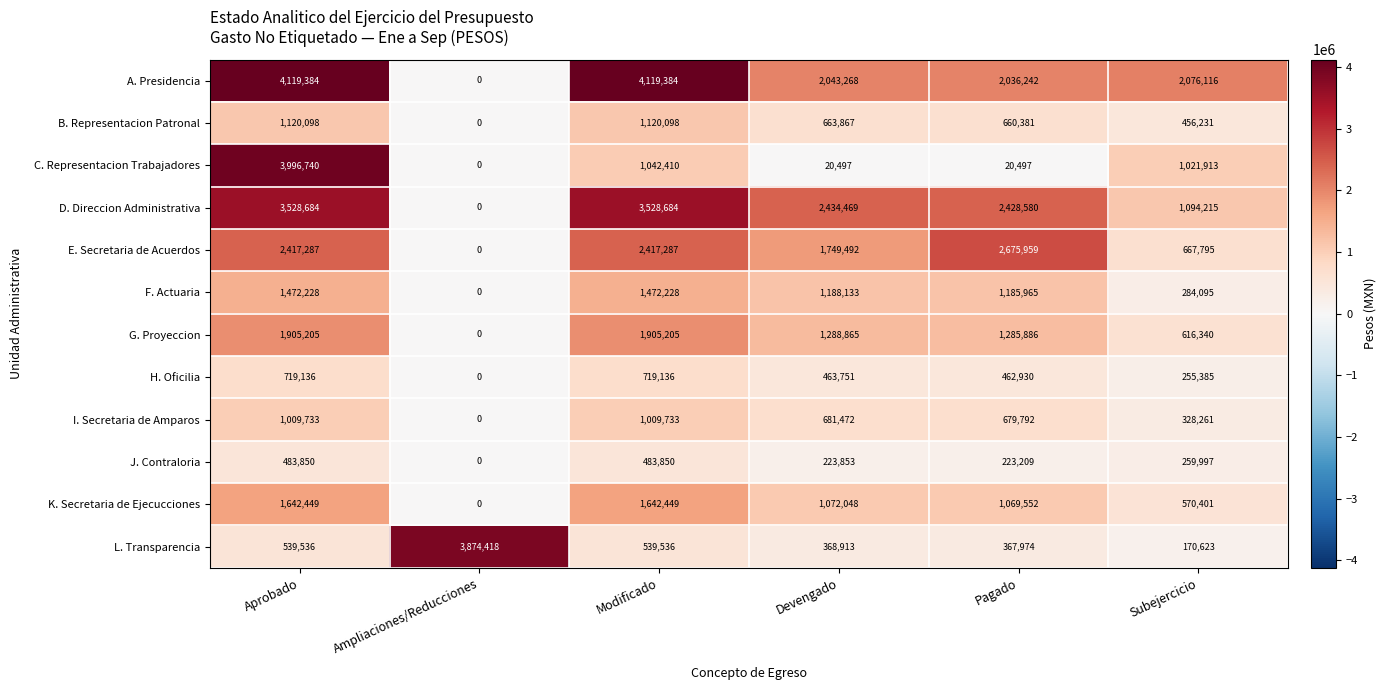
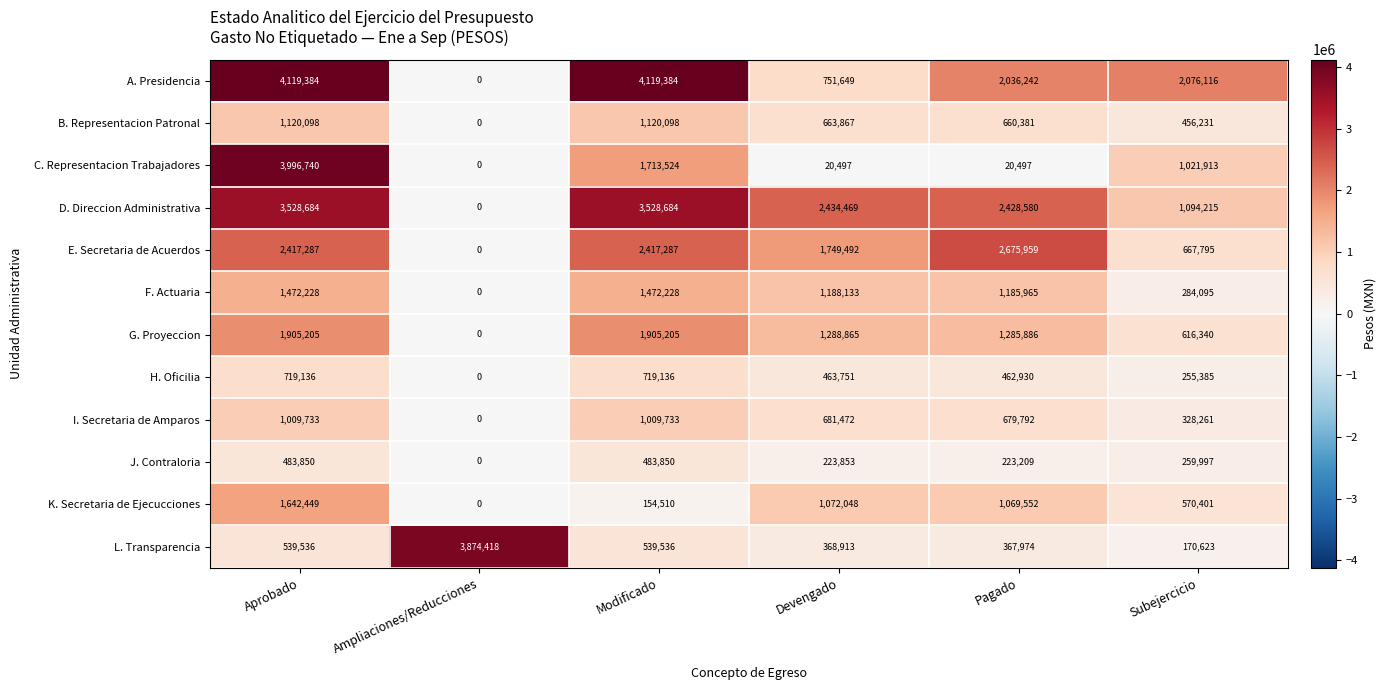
A. Presidencia, Devengado: 2,043,268 -> 751,649
C. Representacion Trabajadores, Modificado: 1,042,410 -> 1,713,524
K. Secretaria de Ejecucciones, Modificado: 1,642,449 -> 154,510
